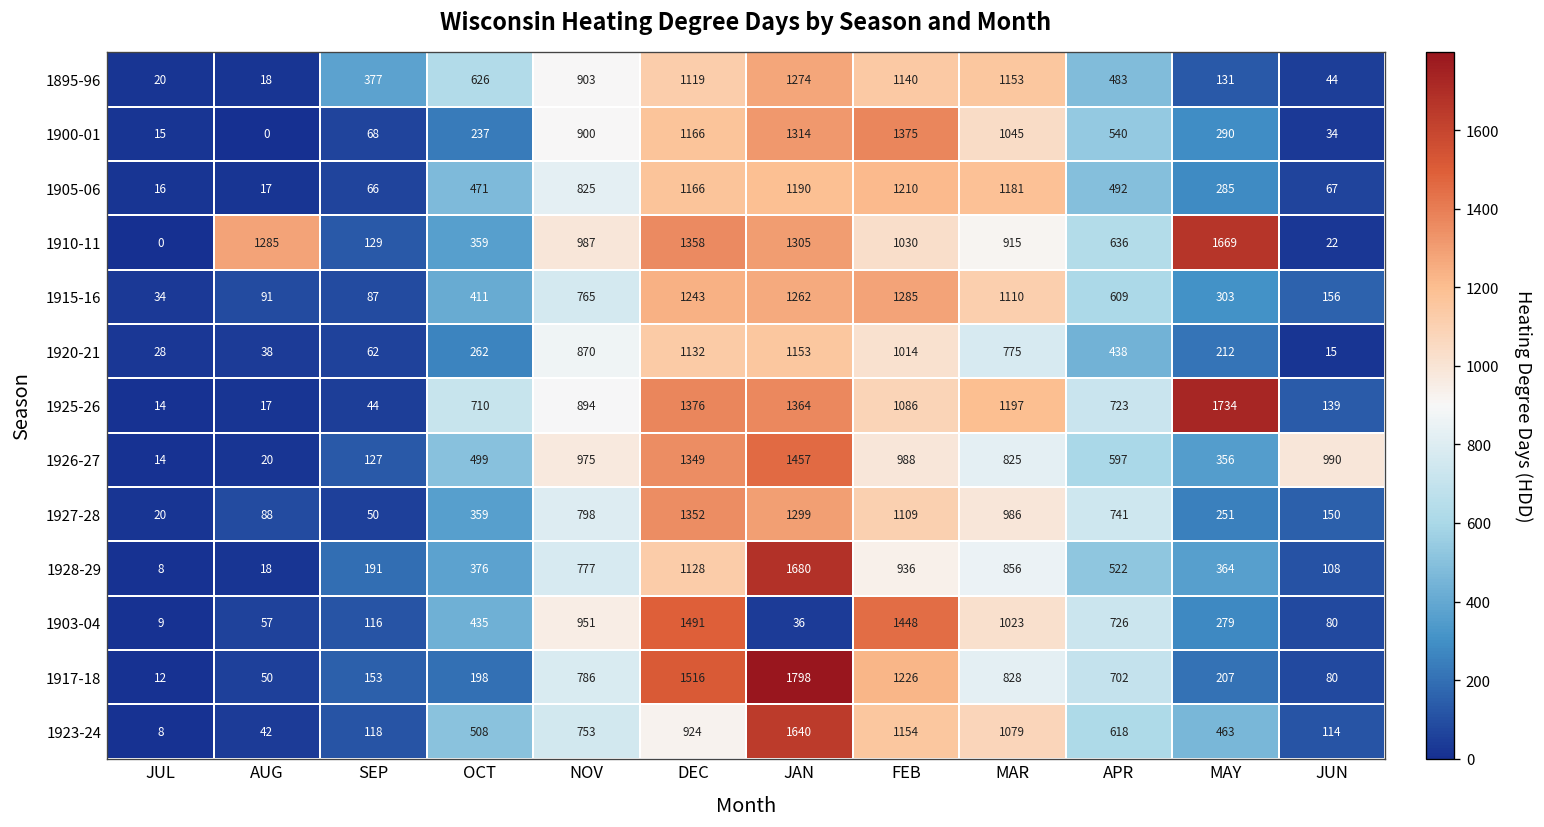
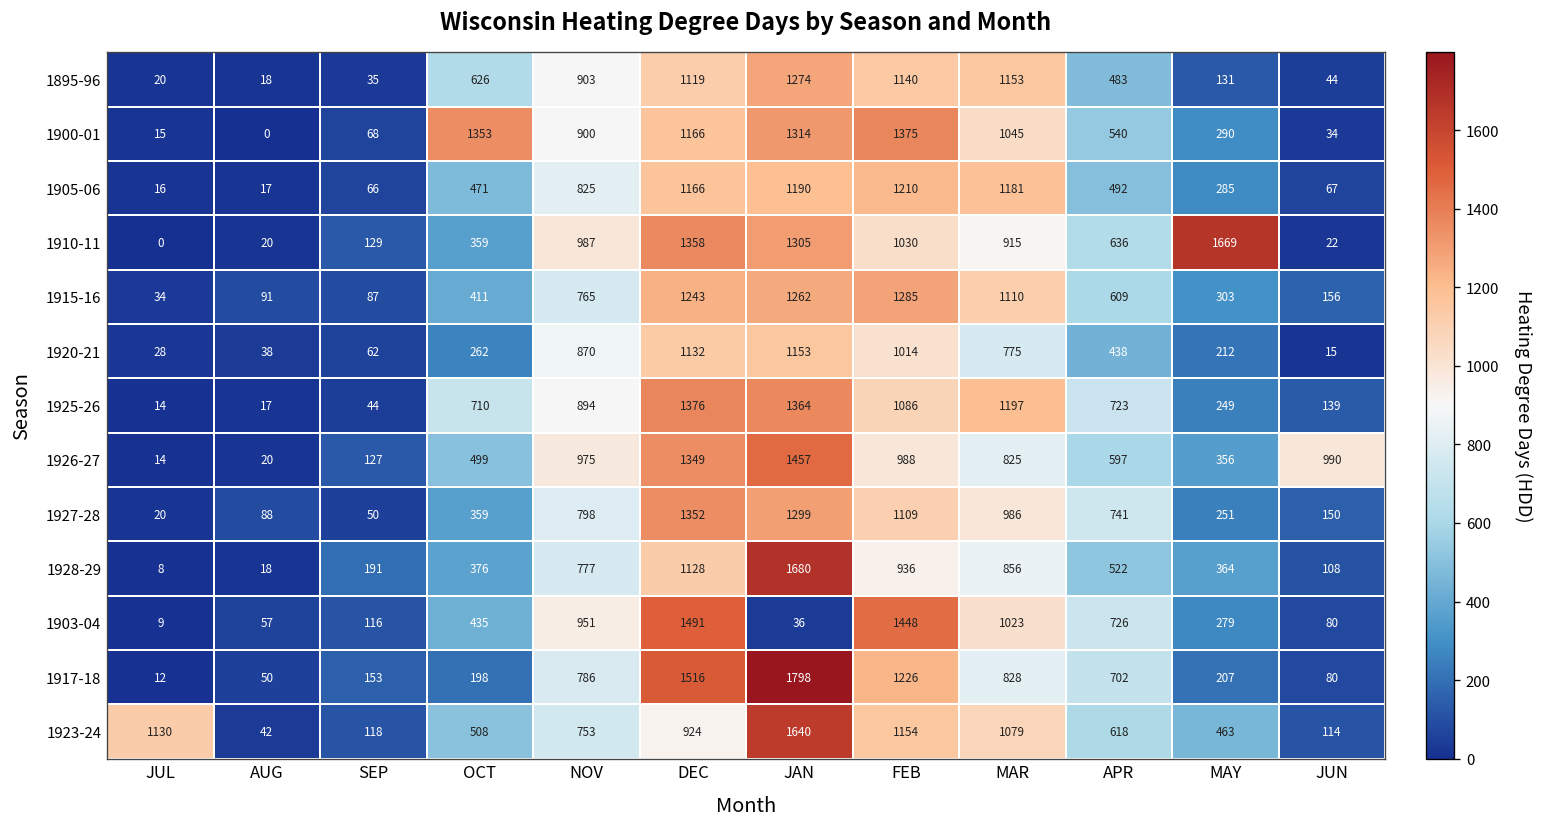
1895-96, SEP: 377 -> 35
1900-01, OCT: 237 -> 1353
1910-11, AUG: 1285 -> 20
1925-26, MAY: 1734 -> 249
1923-24, JUL: 8 -> 1130
